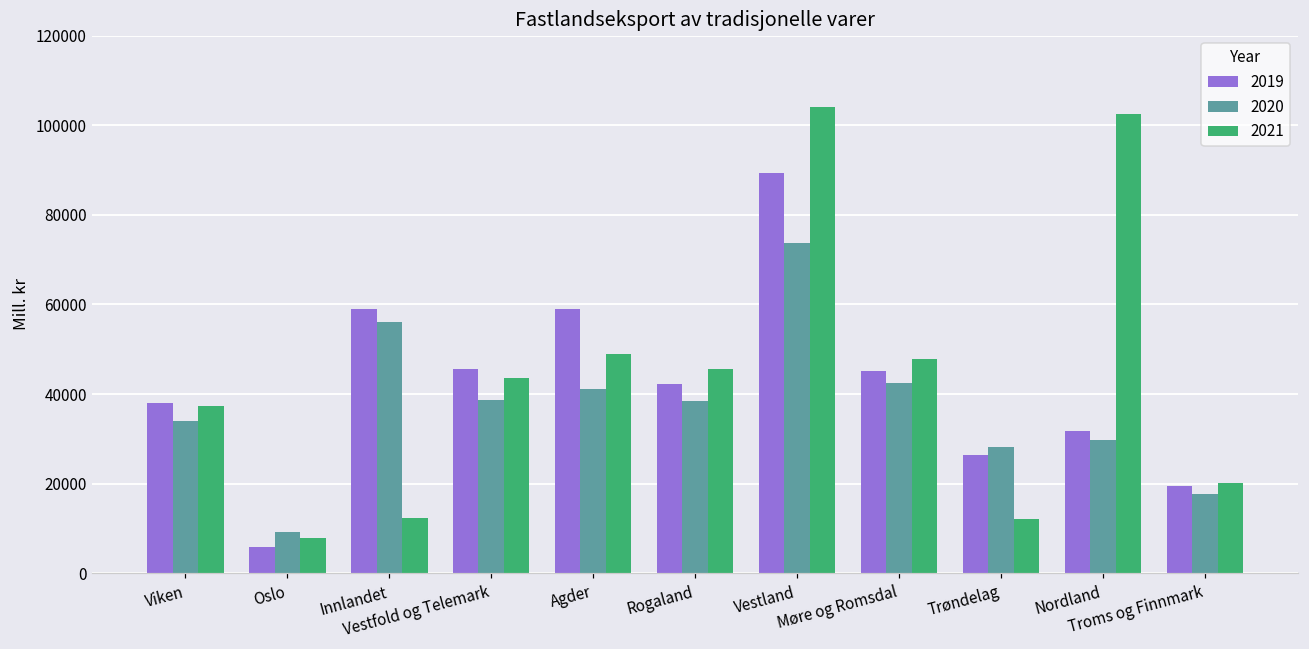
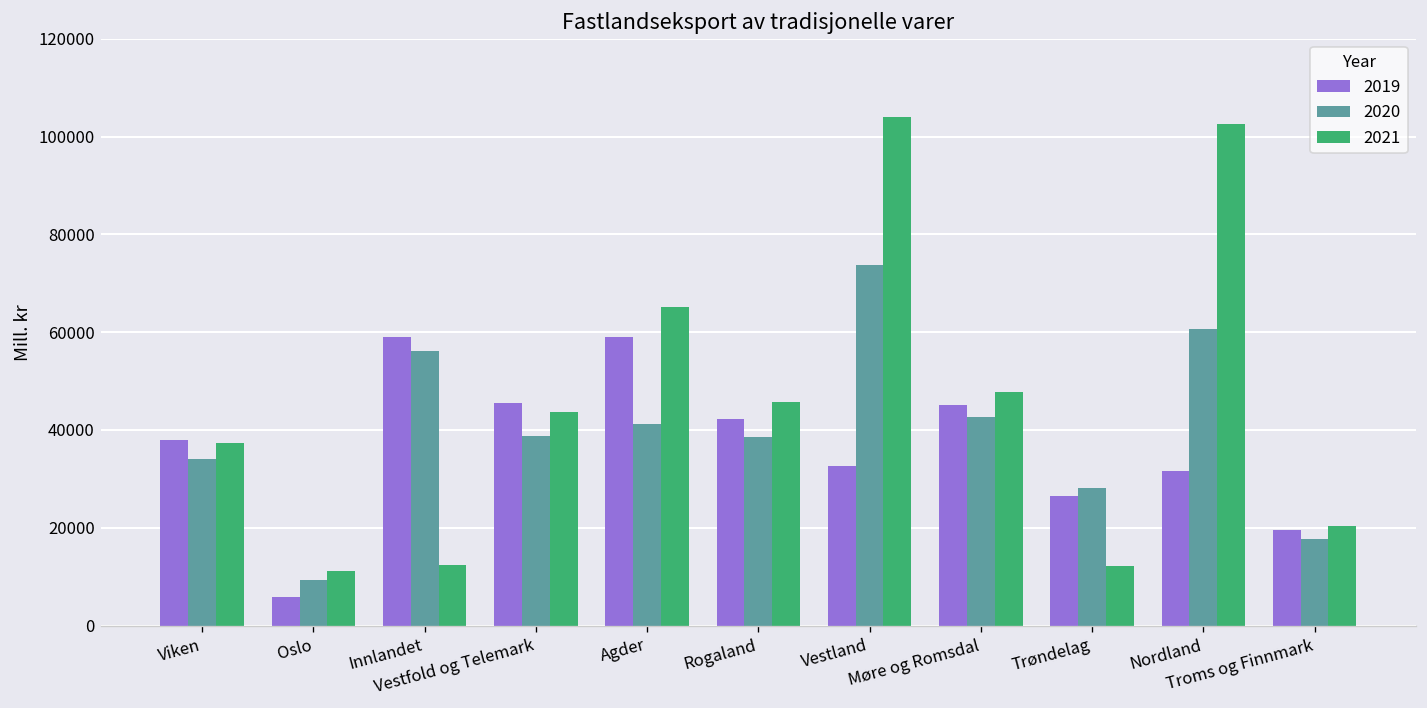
2021, Oslo: 8000 -> 11000
2021, Agder: 49000 -> 65000
2019, Vestland: 89000 -> 33000
2020, Nordland: 30000 -> 61000
